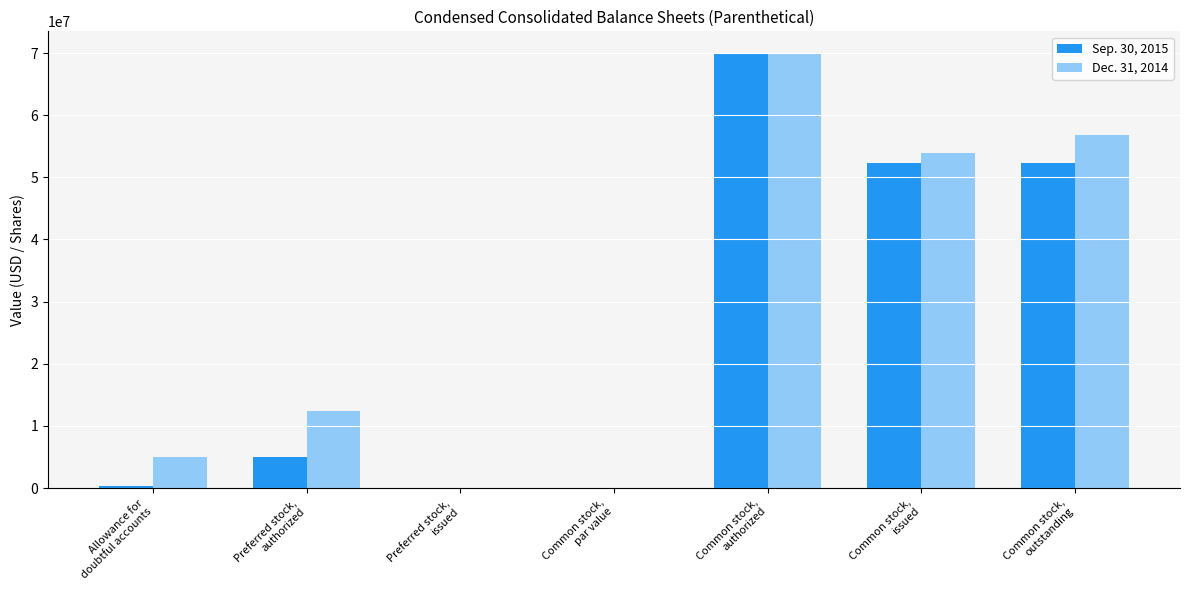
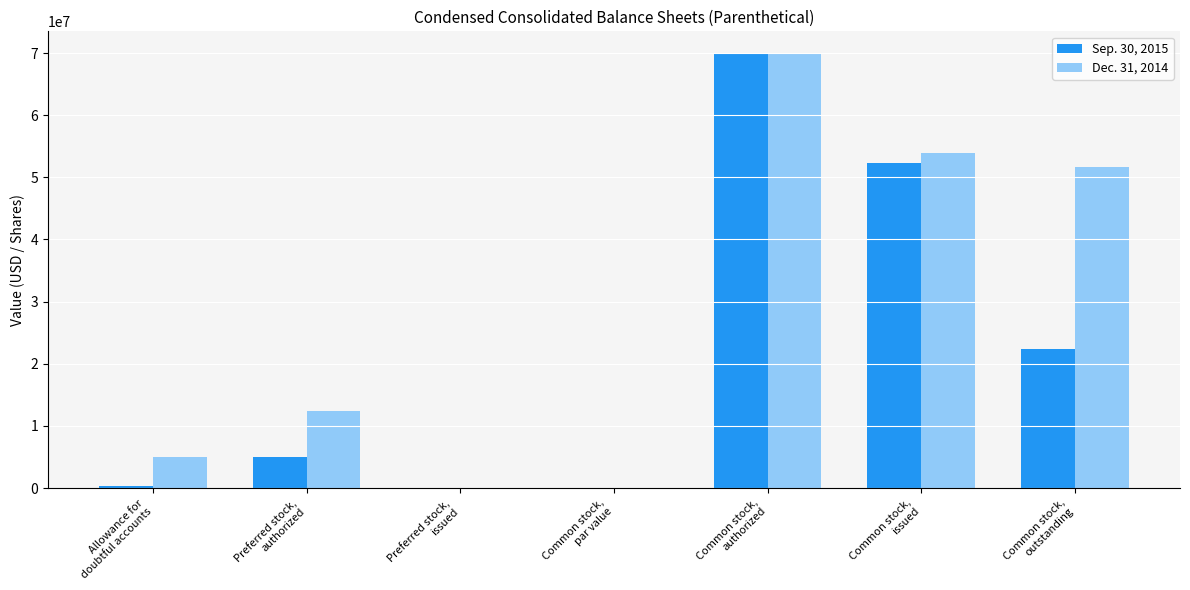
Sep. 30, 2015, Common stock, outstanding: 52000000 -> 22000000
Dec. 31, 2014, Common stock, outstanding: 57000000 -> 52000000
